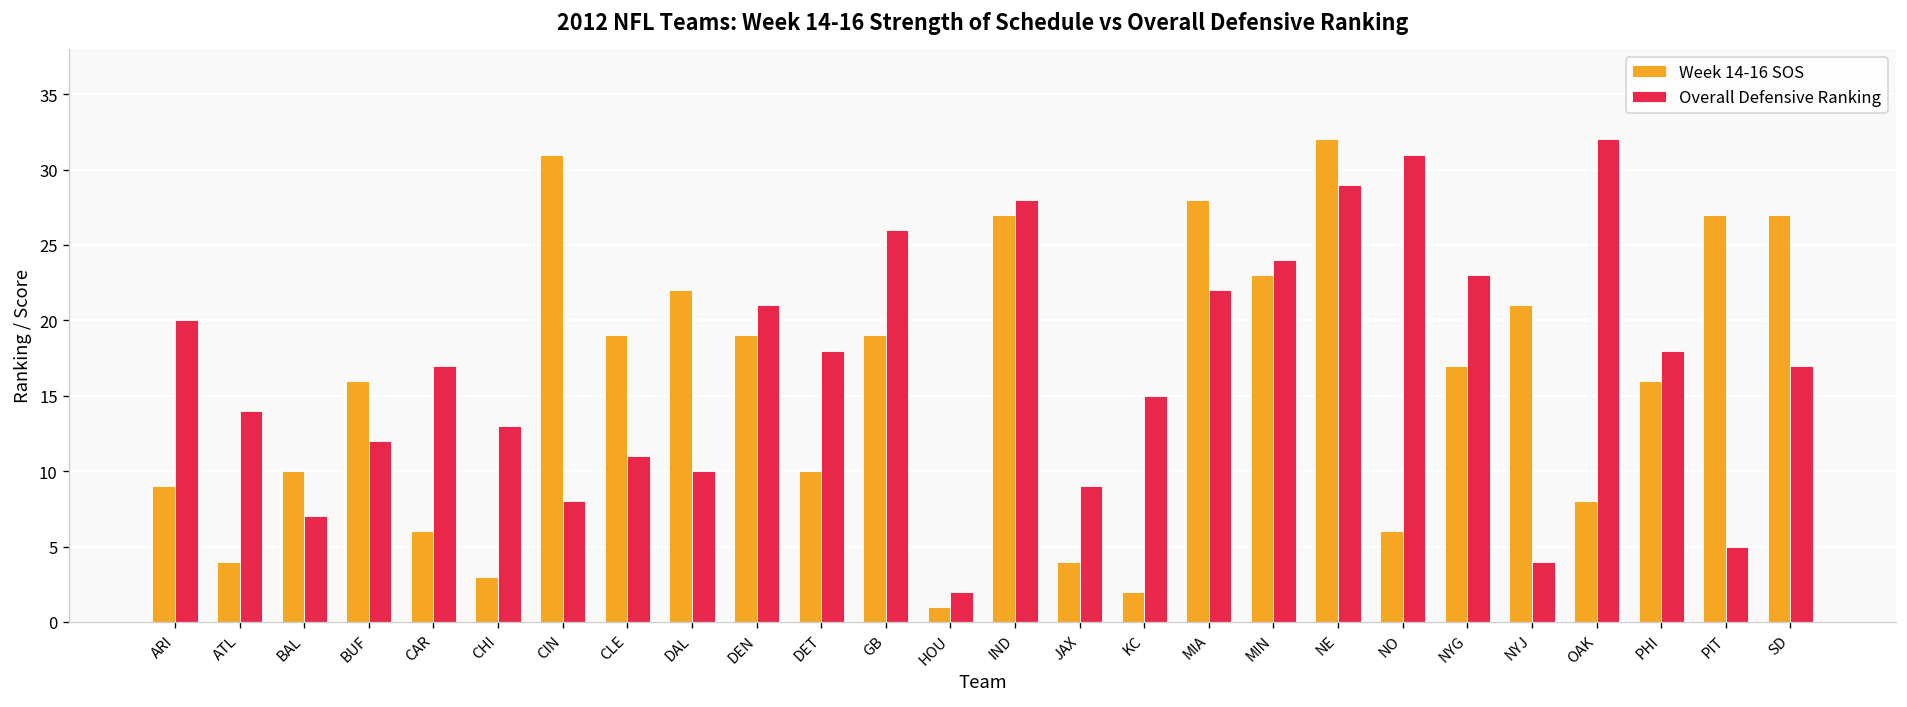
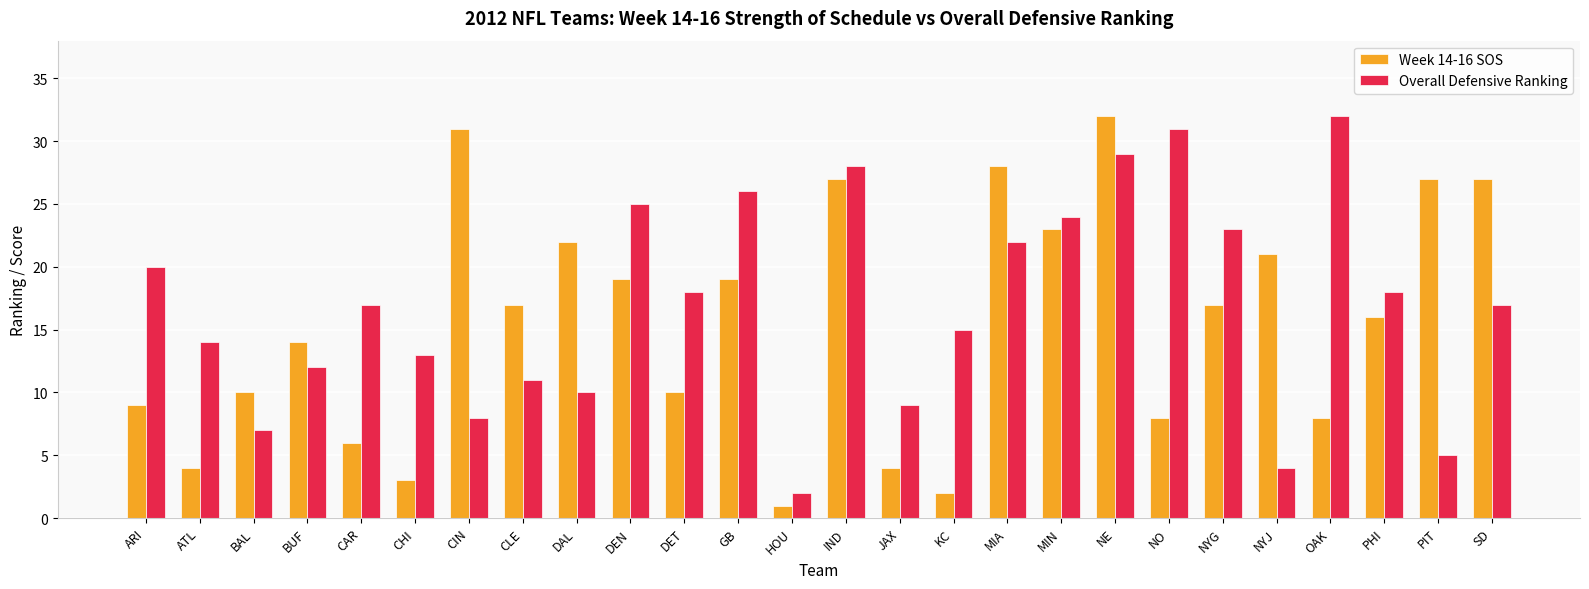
Week 14-16 SOS, BUF: 16 -> 14
Week 14-16 SOS, CLE: 19 -> 17
Overall Defensive Ranking, DEN: 21 -> 25
Week 14-16 SOS, NO: 6 -> 8
